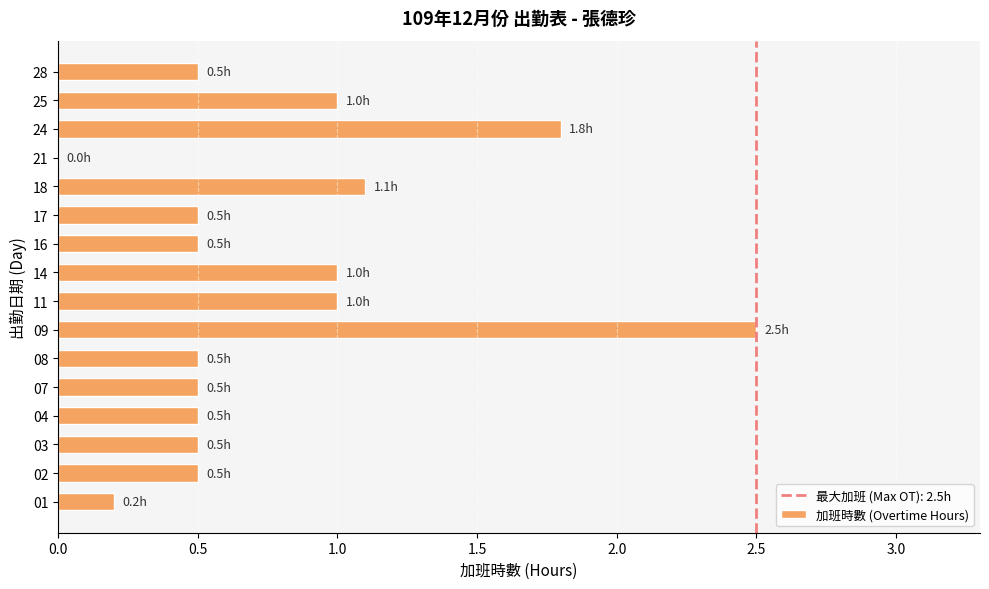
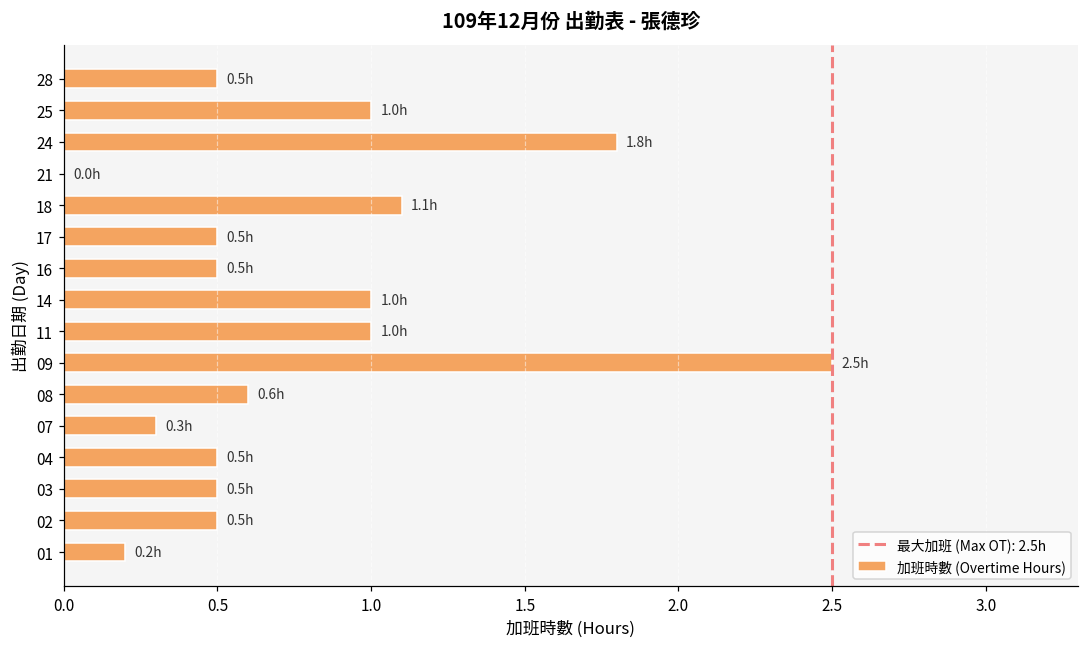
08: 0.5h -> 0.6h
07: 0.5h -> 0.3h
